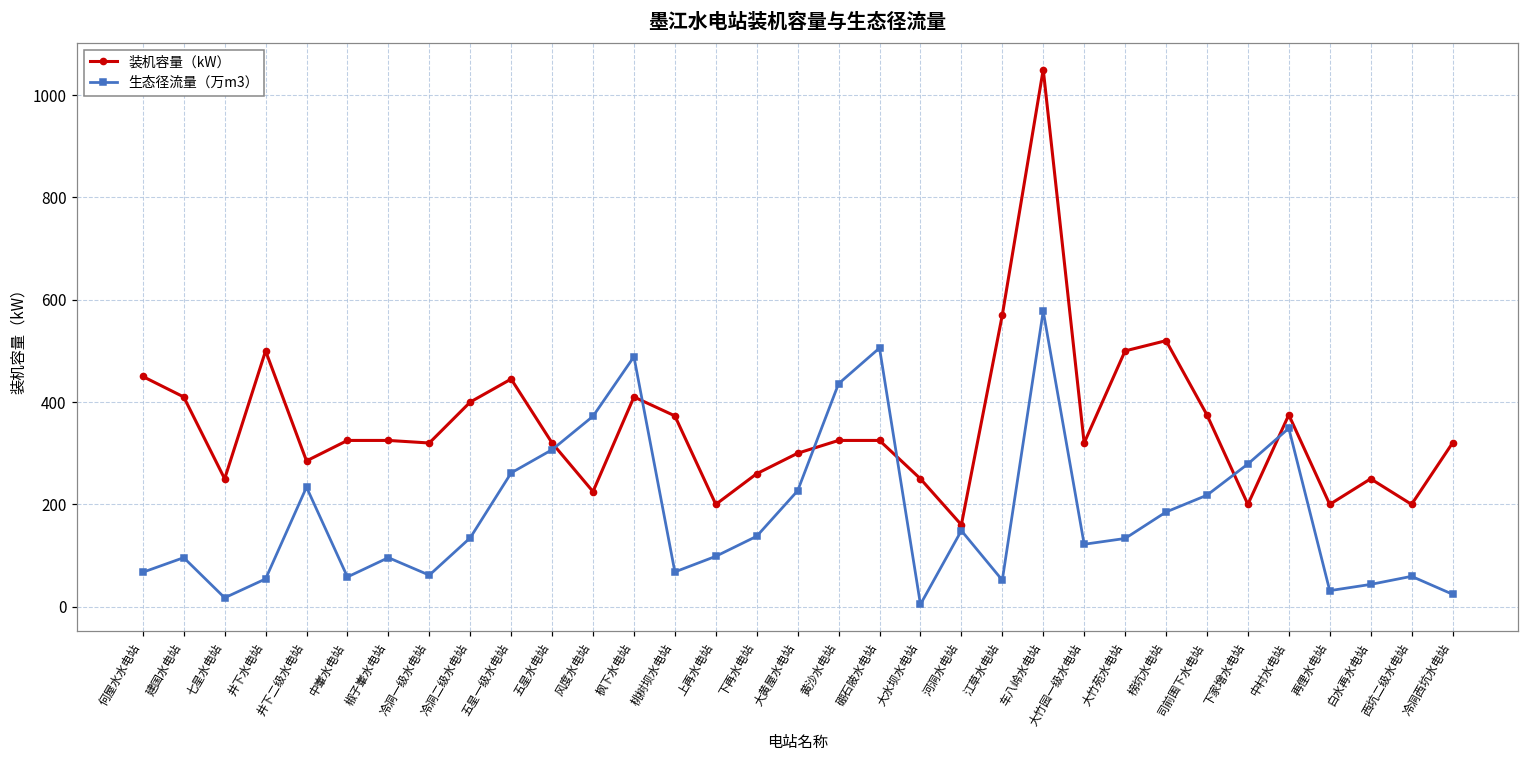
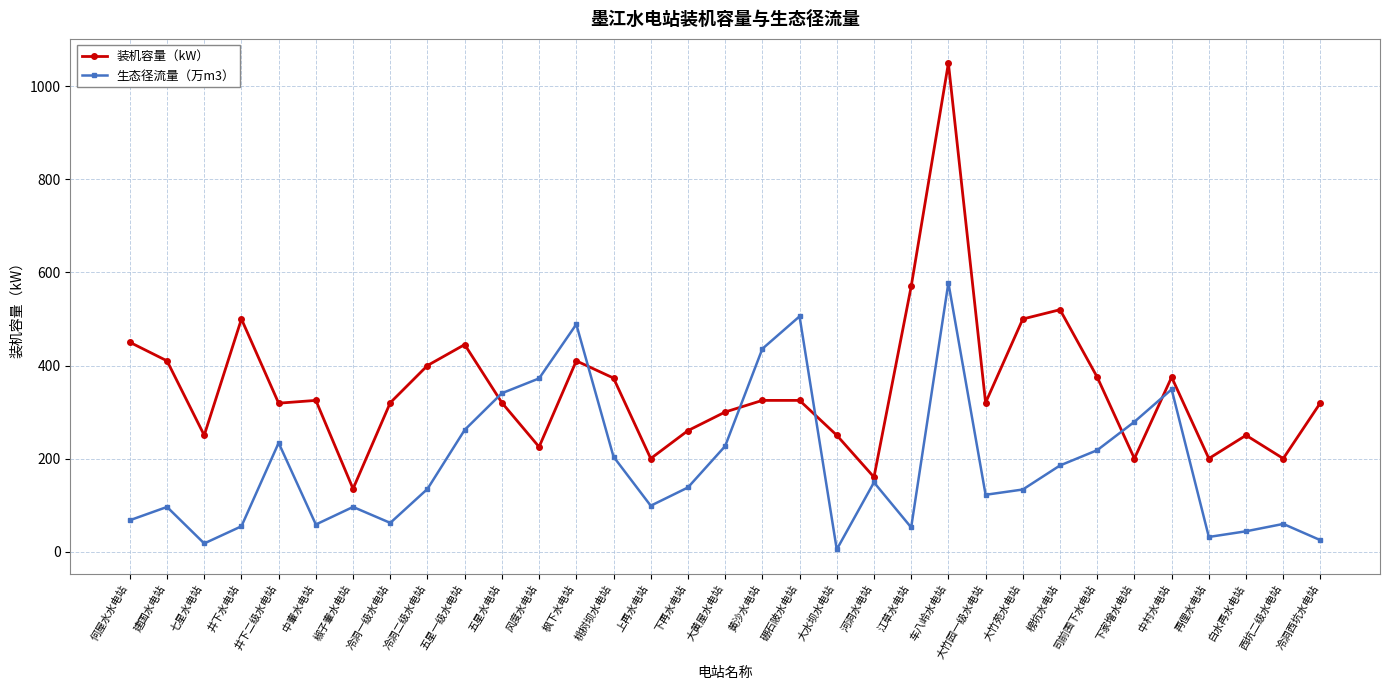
装机容量（kW）, 井下二级水电站: 290 -> 320
装机容量（kW）, 椒子輋水电站: 330 -> 140
生态径流量（万m3）, 五星水电站: 310 -> 340
生态径流量（万m3）, 桃树坝水电站: 70 -> 200
